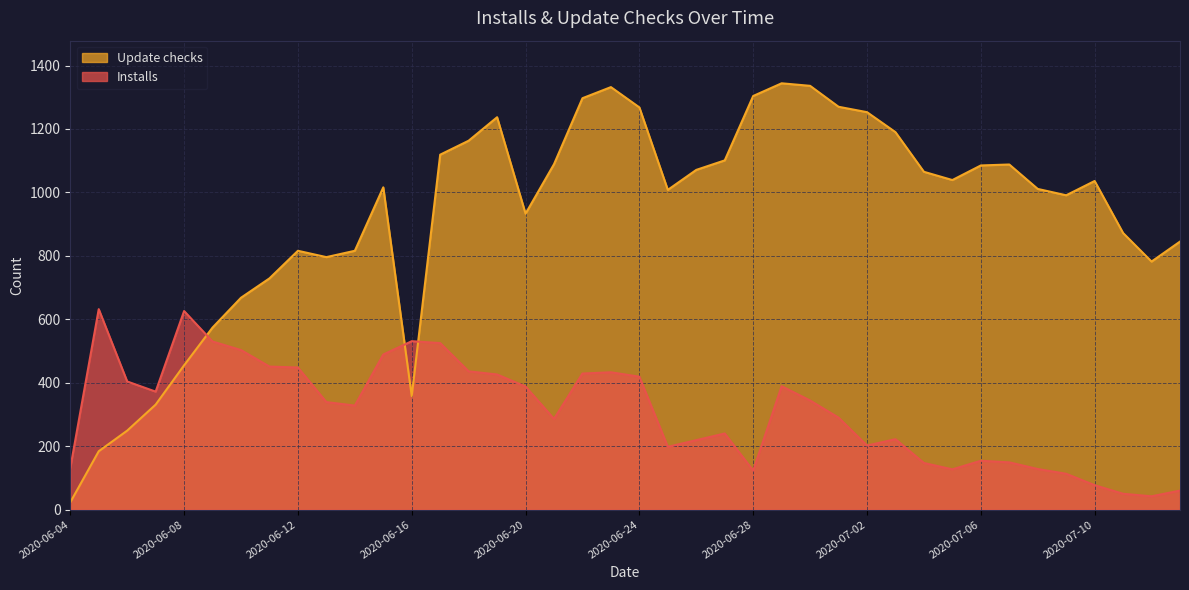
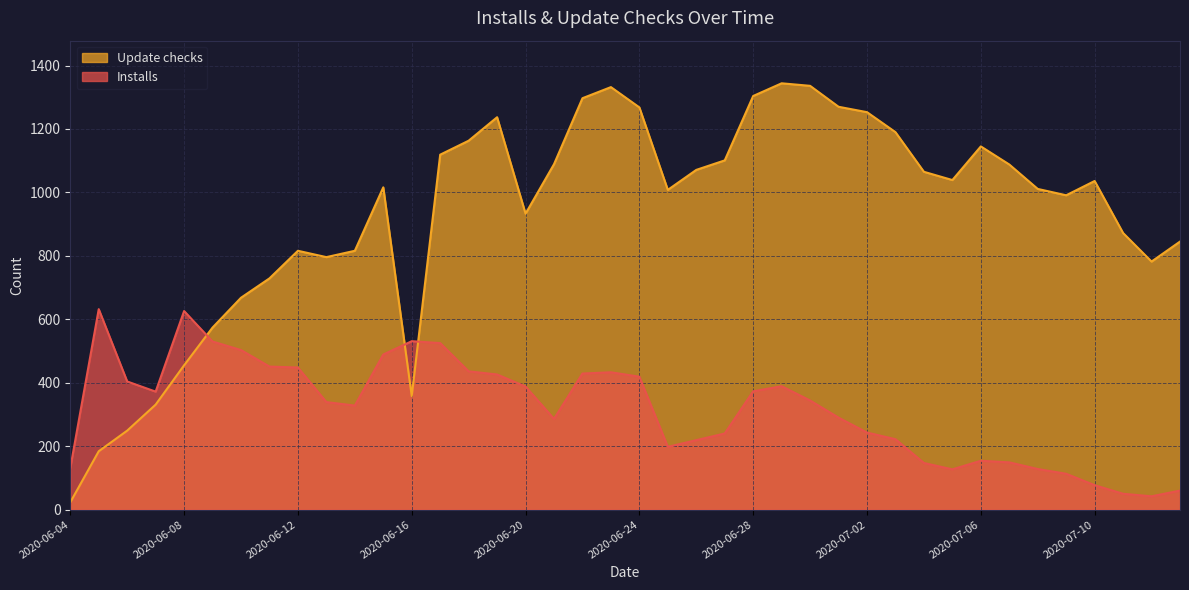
Installs, 2020-06-28: 120 -> 370
Installs, 2020-07-02: 200 -> 240
Update checks, 2020-07-06: 1090 -> 1150
